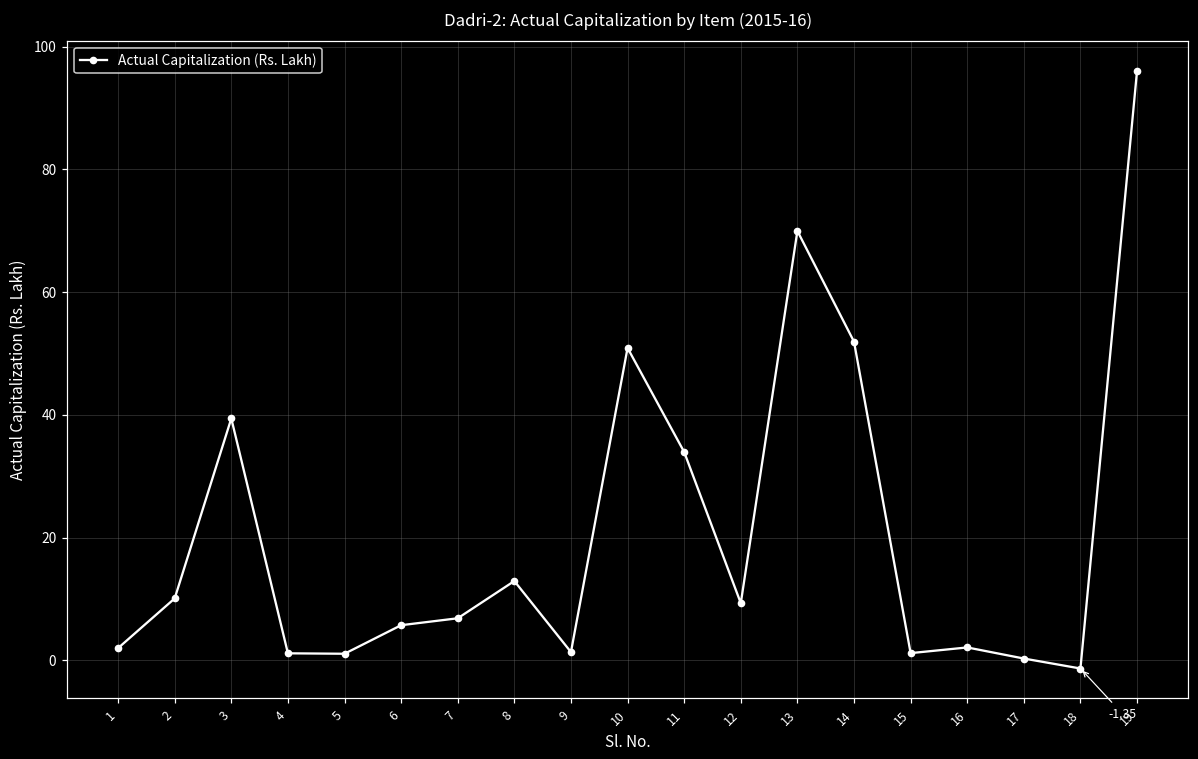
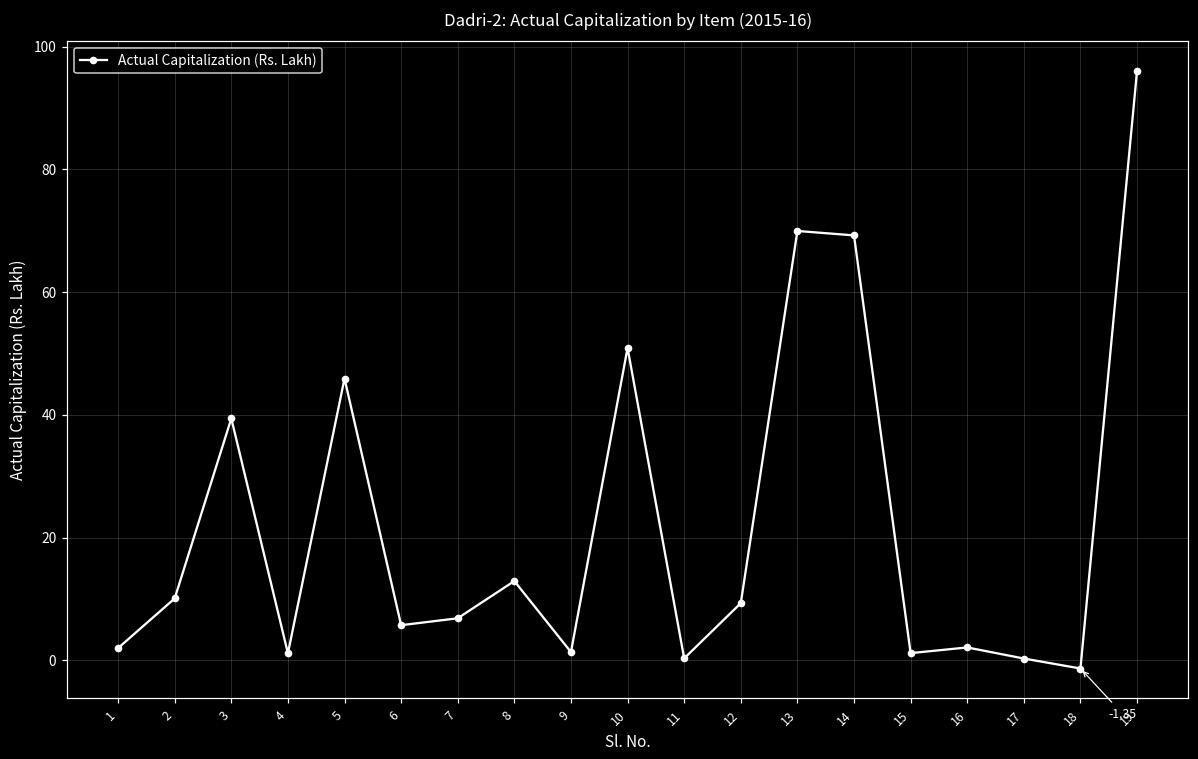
5: 1 -> 46
11: 34 -> 0
14: 52 -> 69
